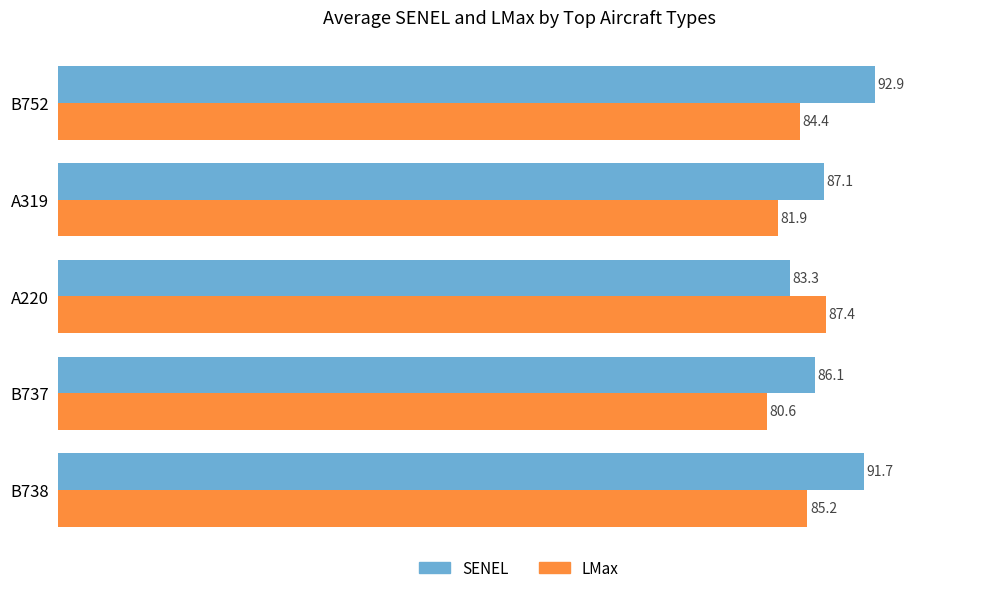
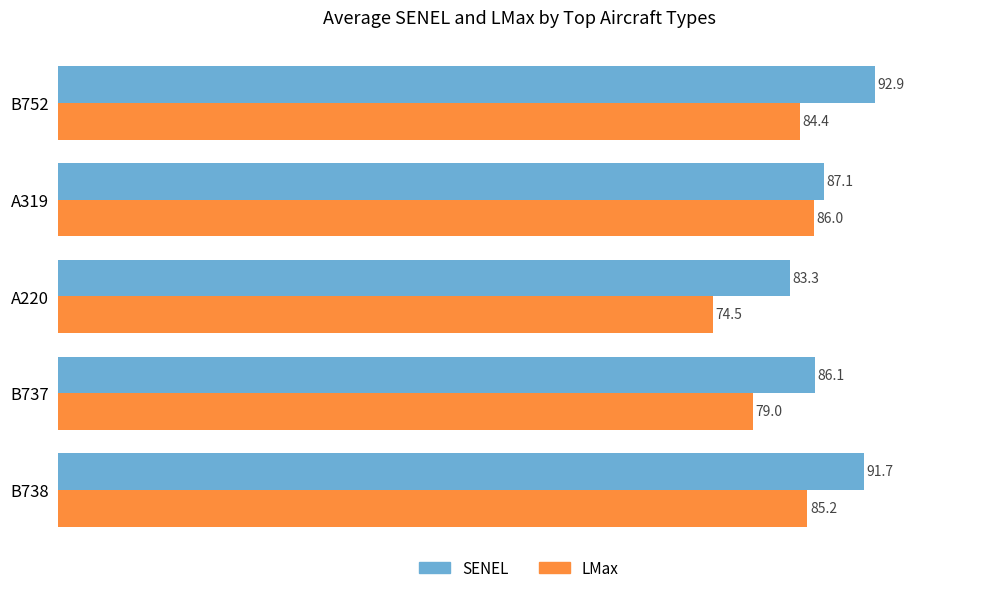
LMax, A319: 81.9 -> 86.0
LMax, A220: 87.4 -> 74.5
LMax, B737: 80.6 -> 79.0
